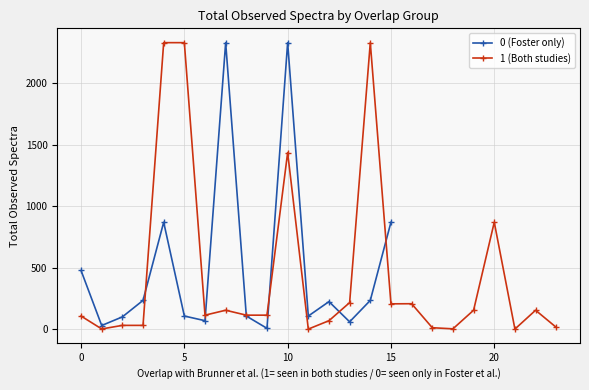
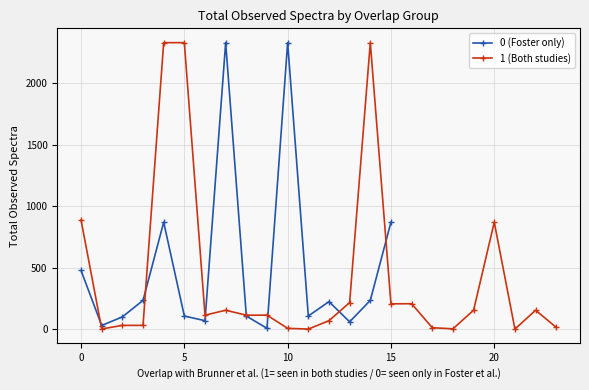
1 (Both studies), 0: 110 -> 890
1 (Both studies), 10: 1440 -> 10
